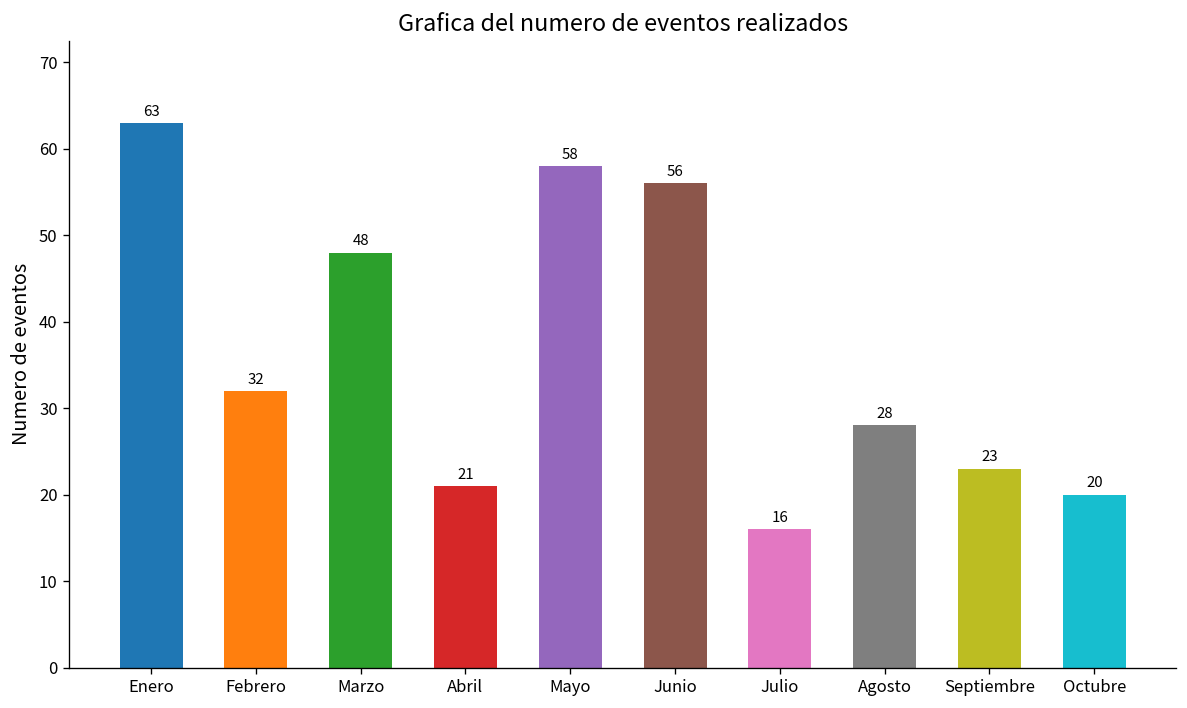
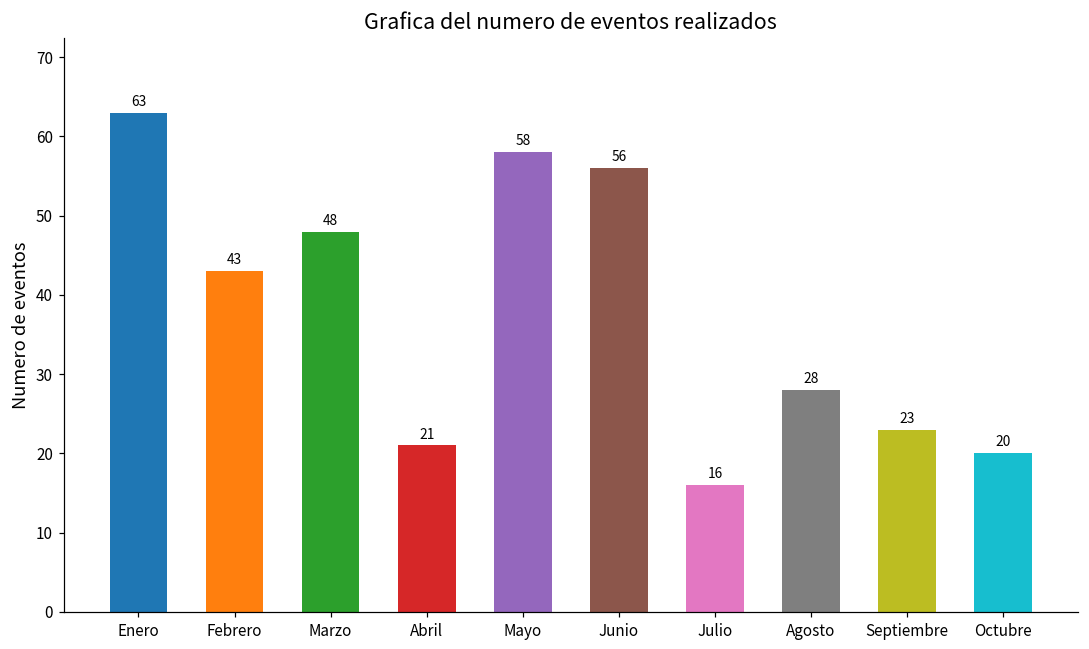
Febrero: 32 -> 43
